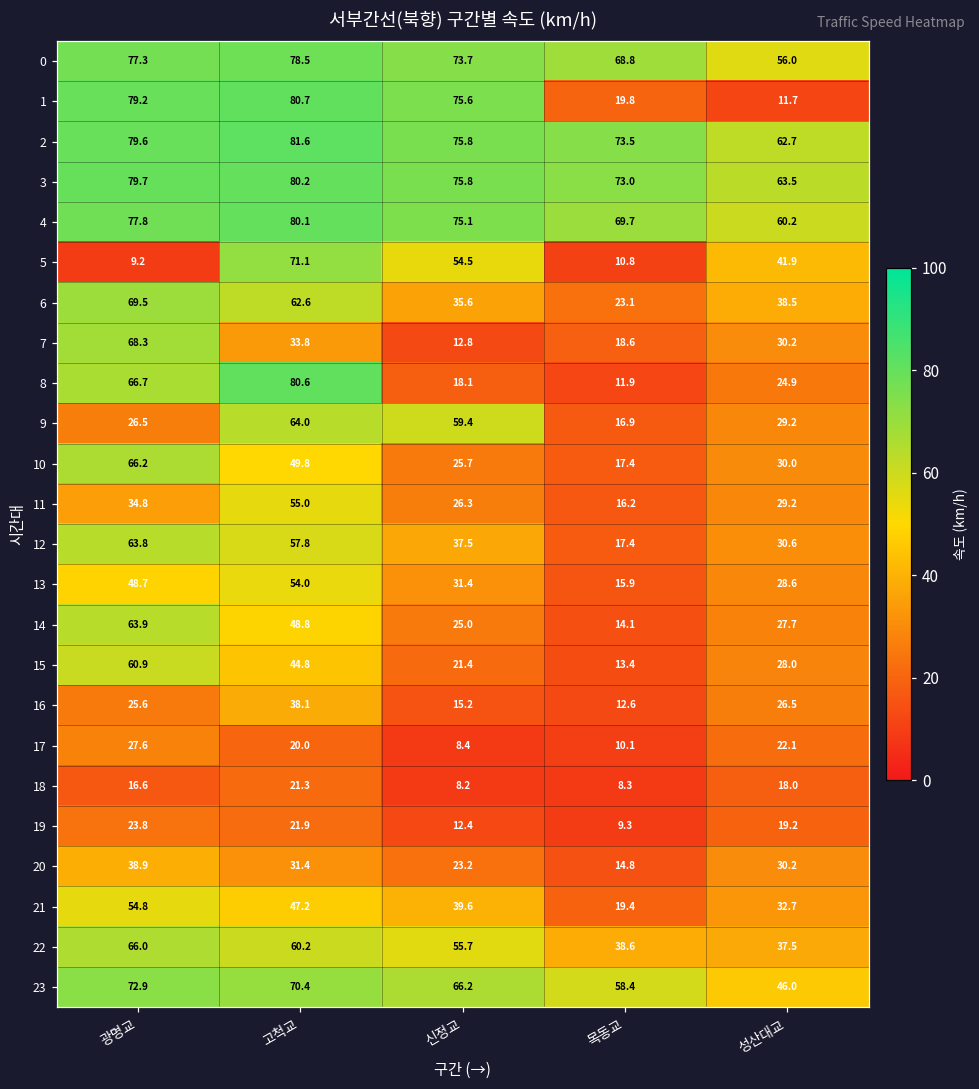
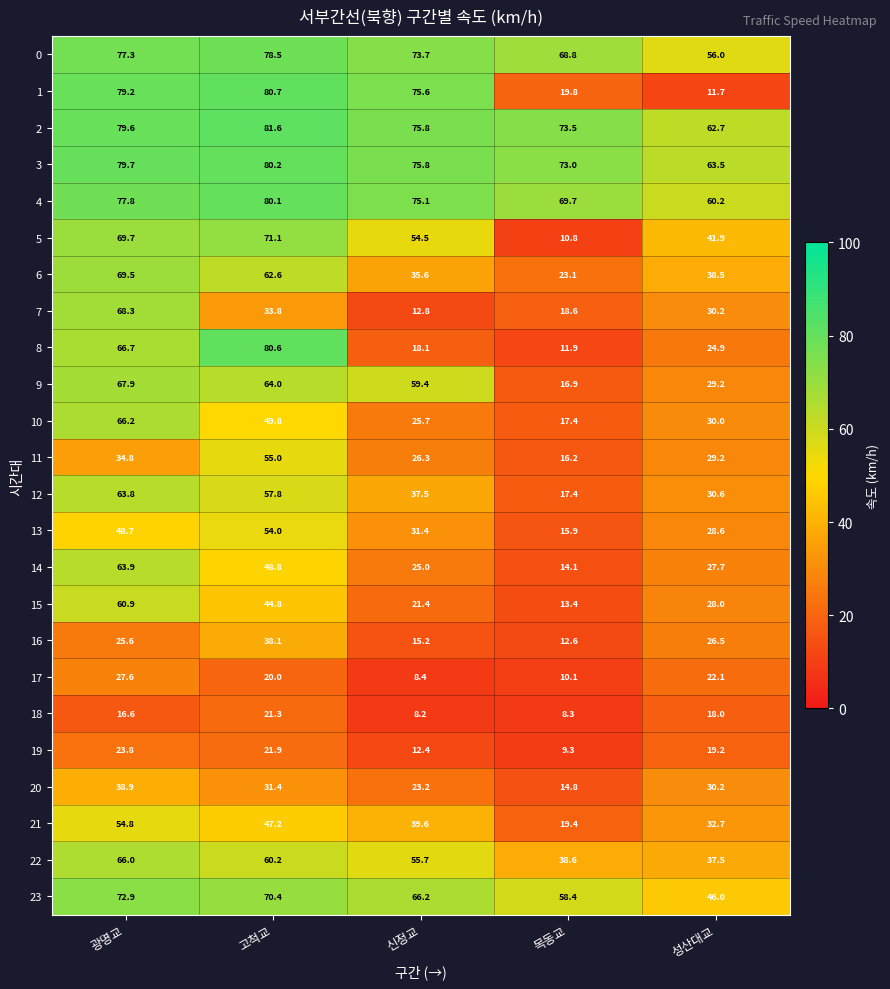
5, 광명교: 9.2 -> 69.7
9, 광명교: 26.5 -> 67.9
